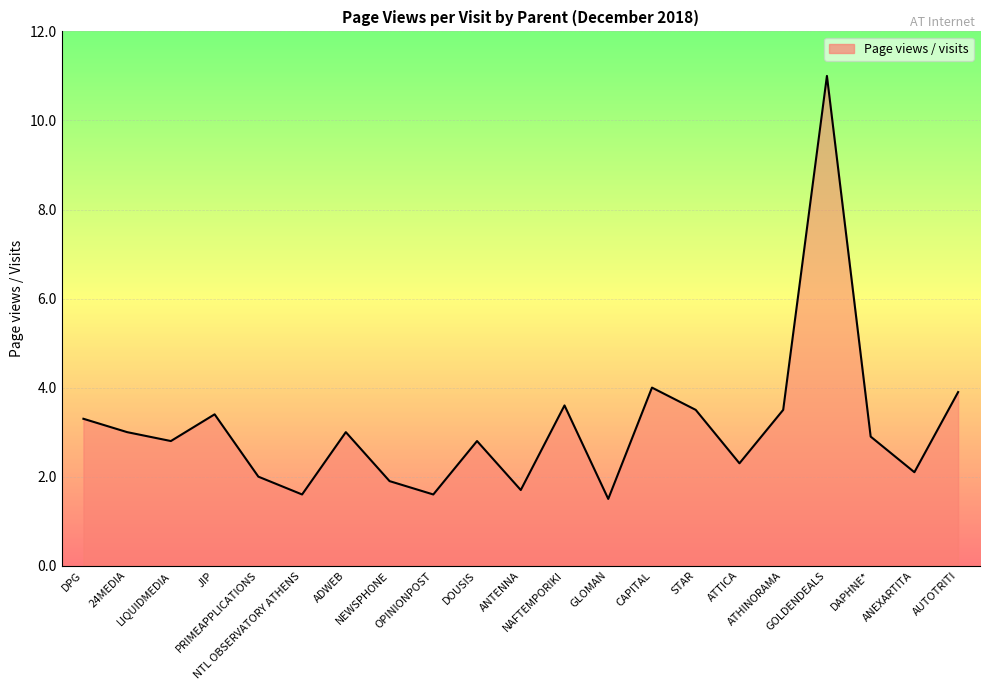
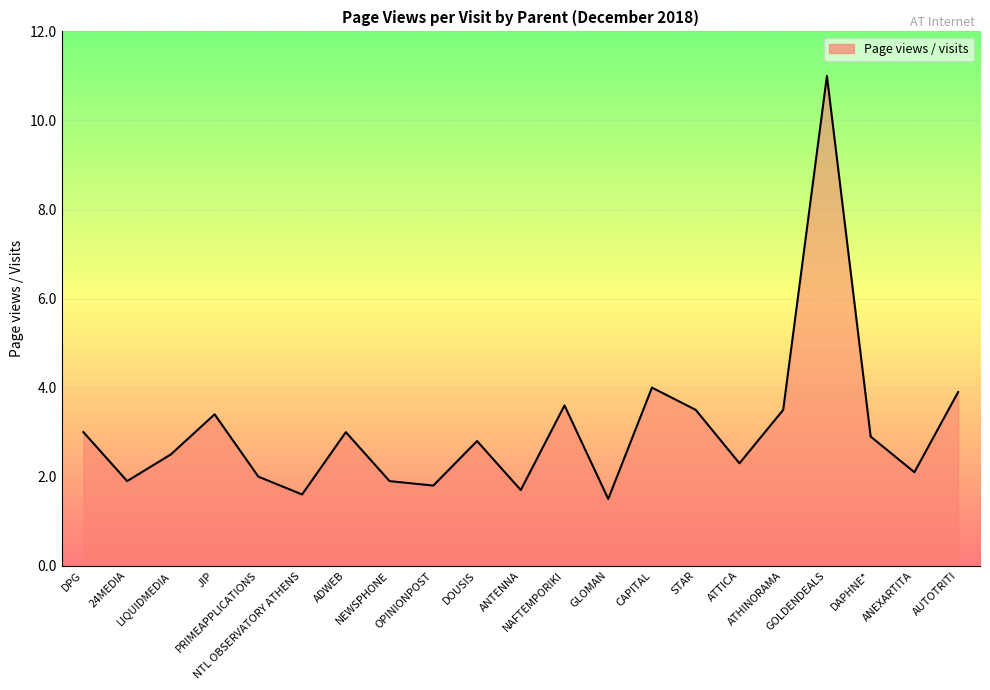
DPG: 3.3 -> 3.0
24MEDIA: 3.0 -> 1.9
LIQUIDMEDIA: 2.8 -> 2.5
OPINIONPOST: 1.6 -> 1.8
